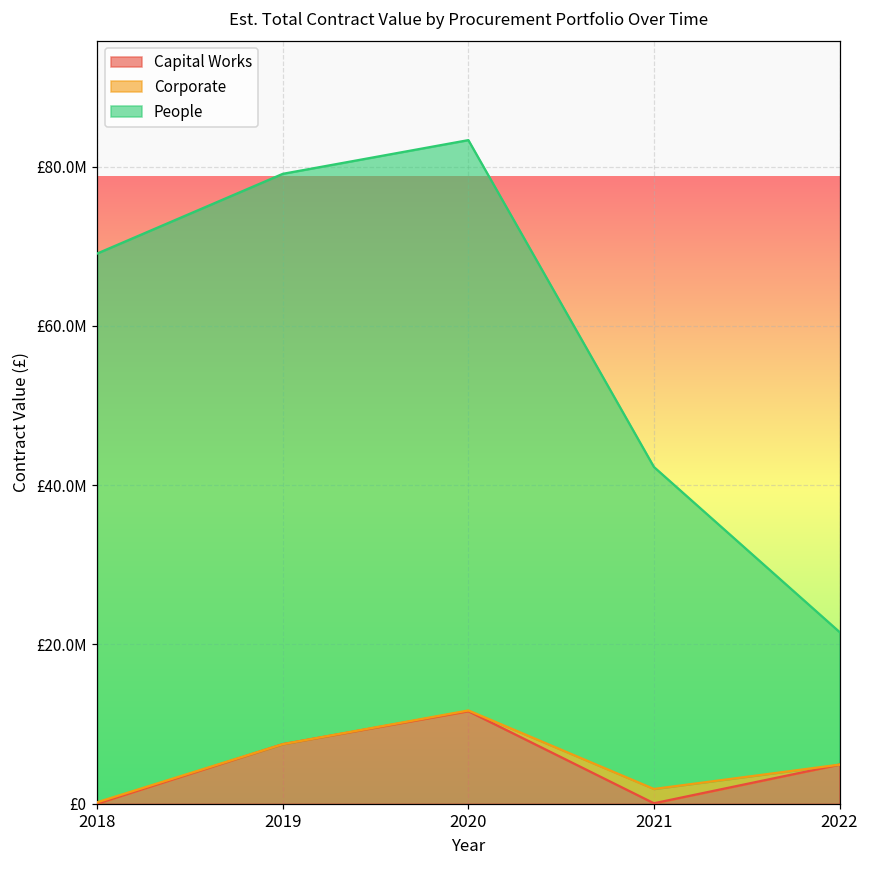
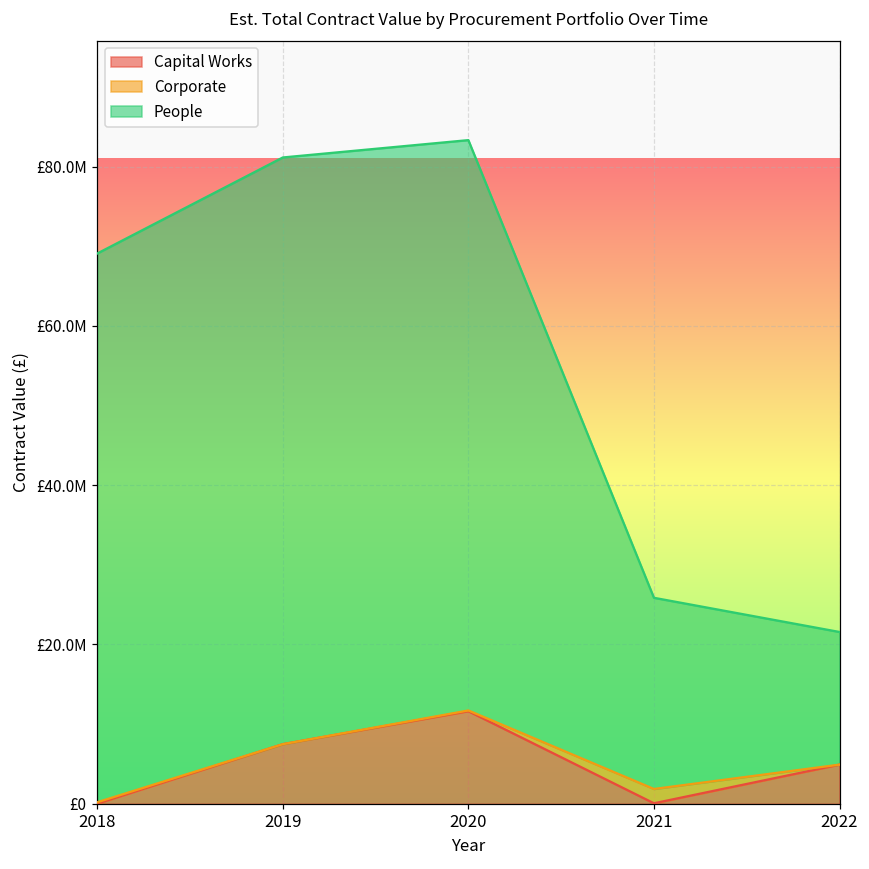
People, 2019: £72000000 -> £74000000
People, 2021: £40000000 -> £24000000
